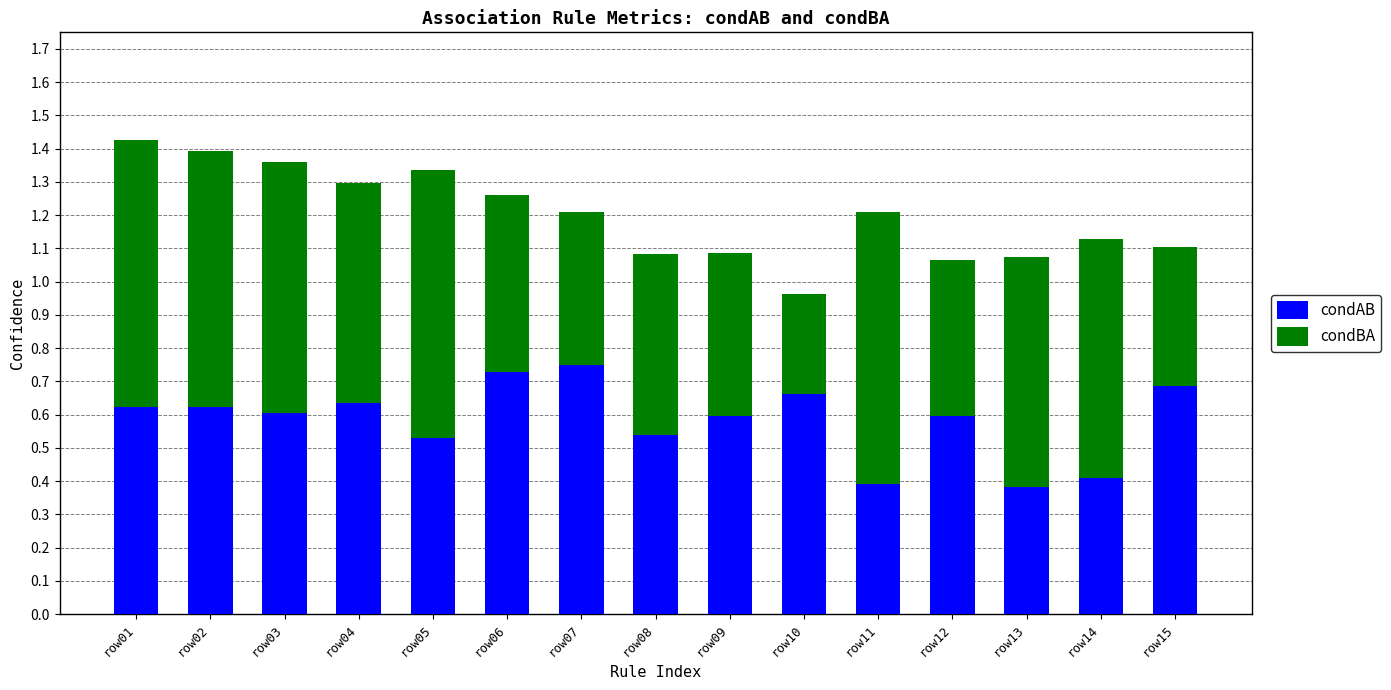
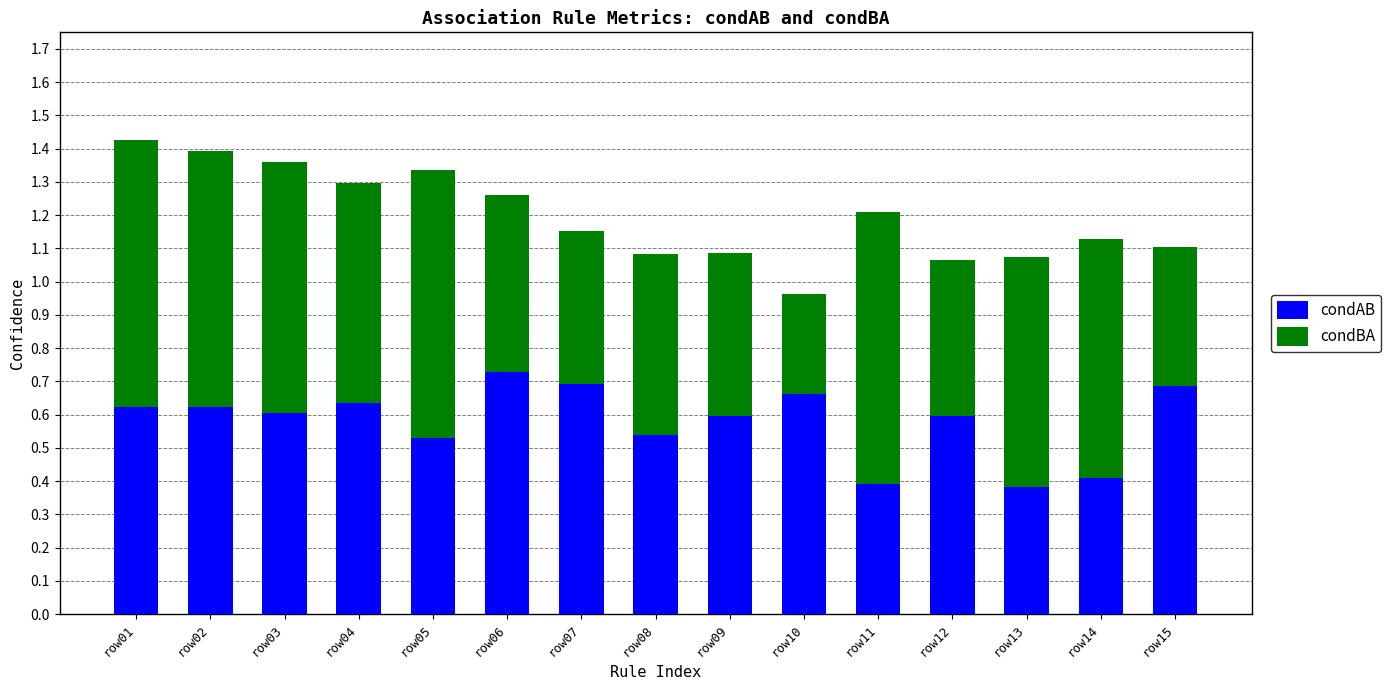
condAB, row07: 0.75 -> 0.69
